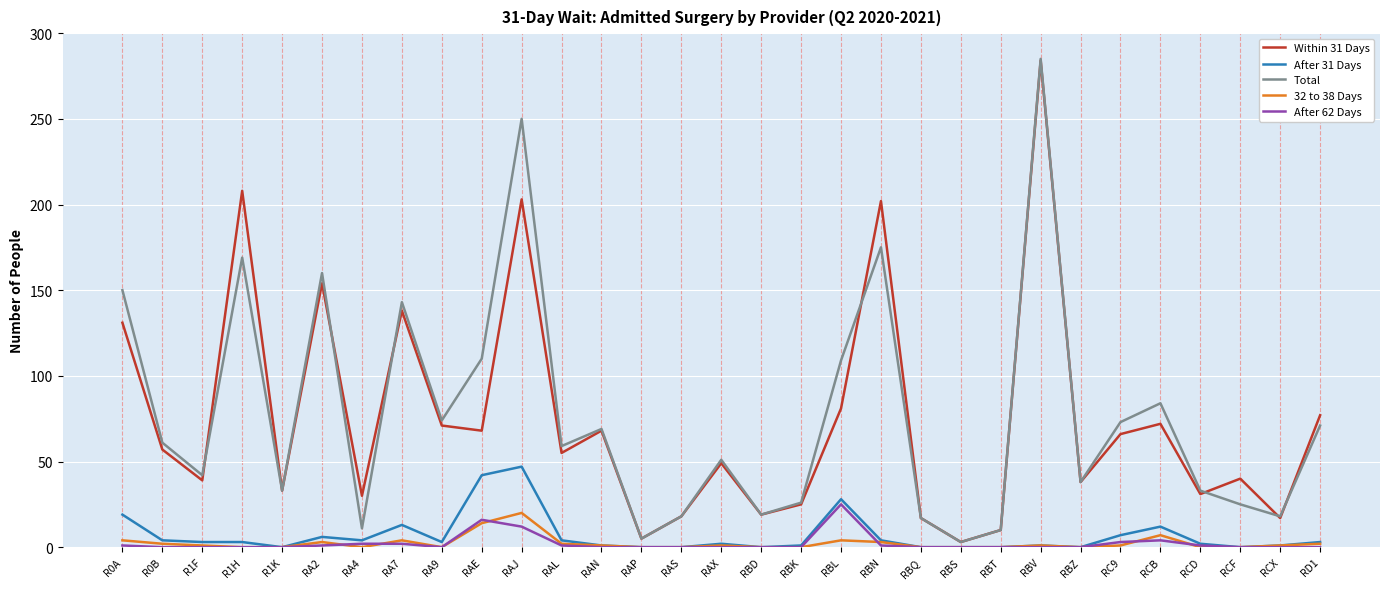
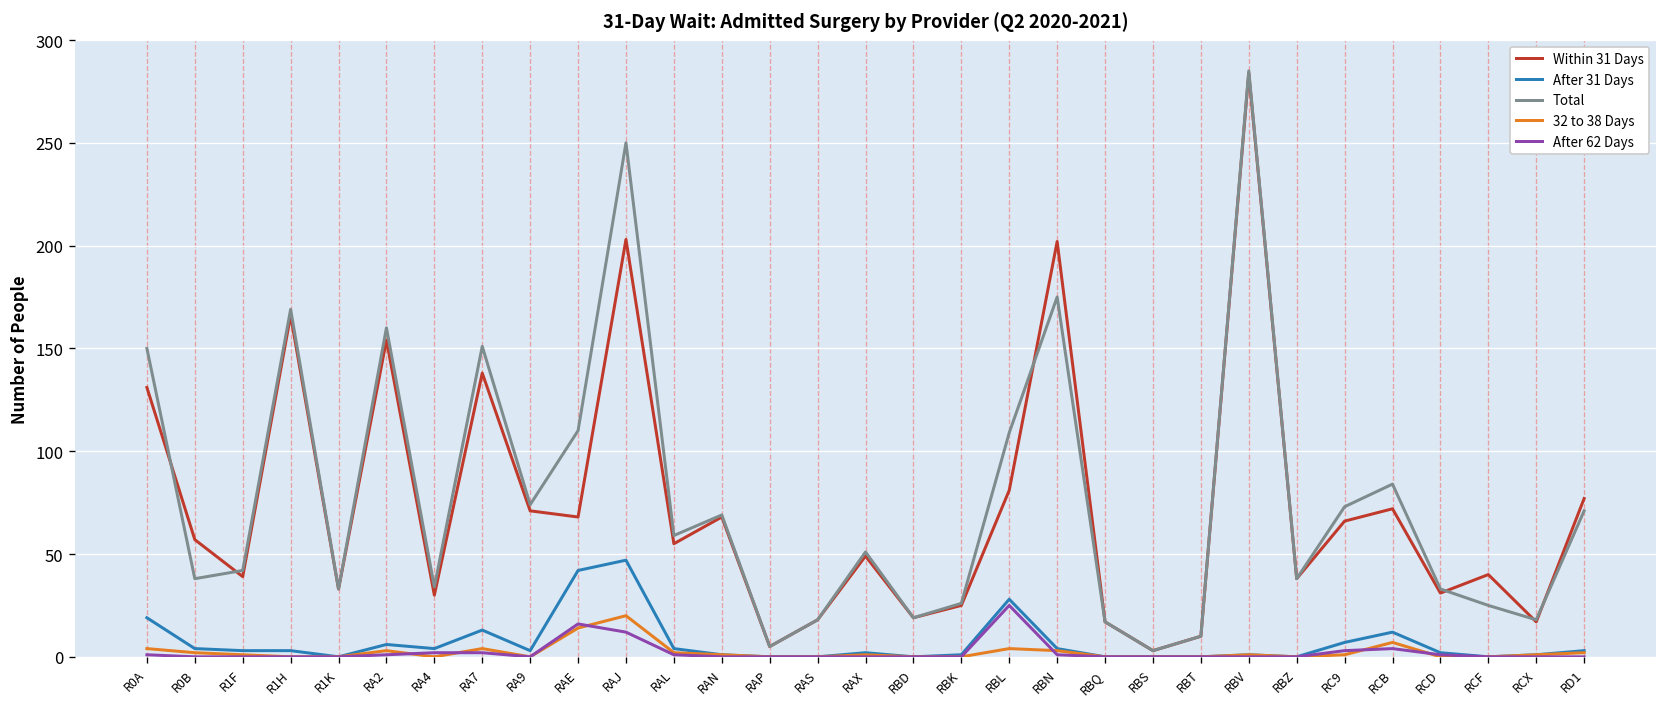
Total, R0B: 61 -> 38
Within 31 Days, R1H: 208 -> 166
Total, RA4: 11 -> 34
Total, RA7: 143 -> 151
